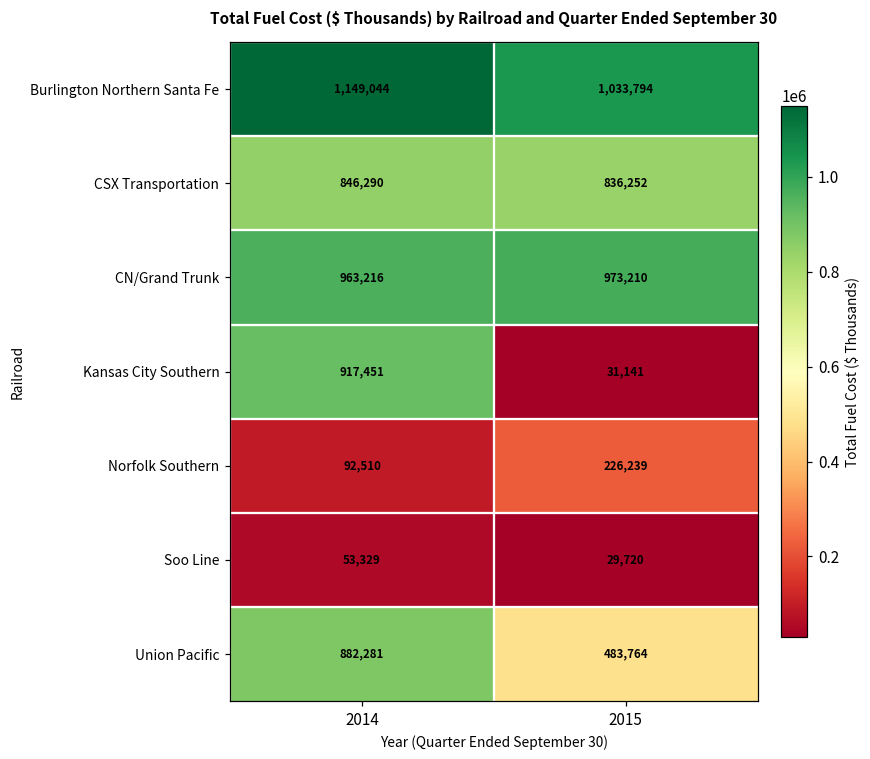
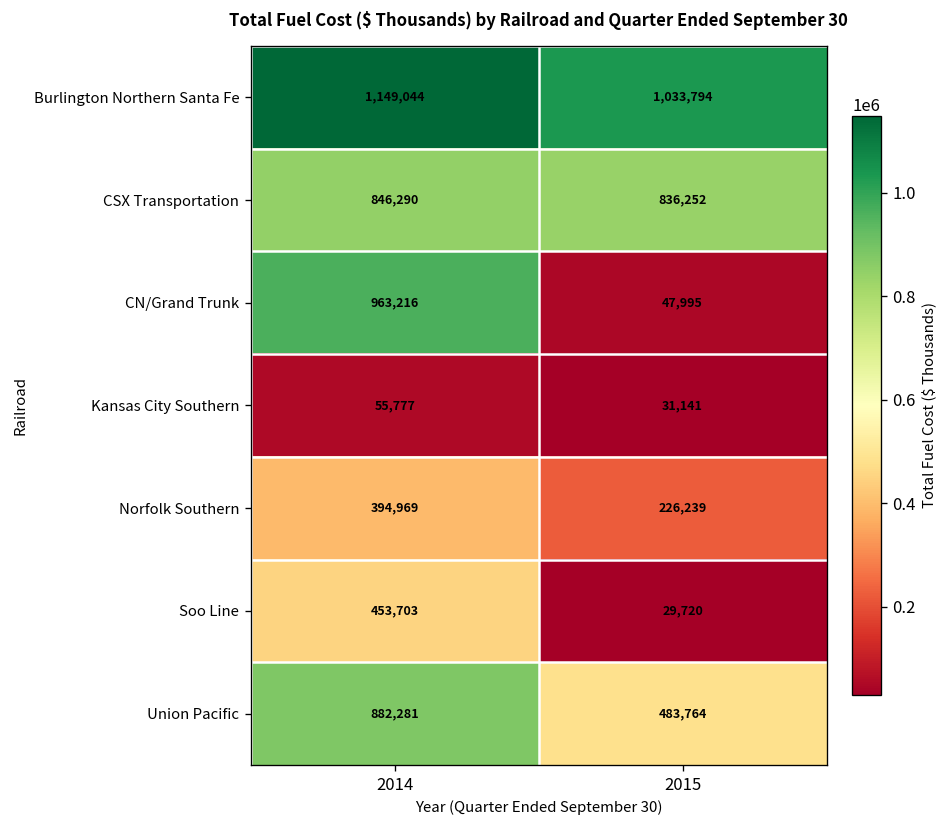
CN/Grand Trunk, 2015: 973,210 -> 47,995
Kansas City Southern, 2014: 917,451 -> 55,777
Norfolk Southern, 2014: 92,510 -> 394,969
Soo Line, 2014: 53,329 -> 453,703
